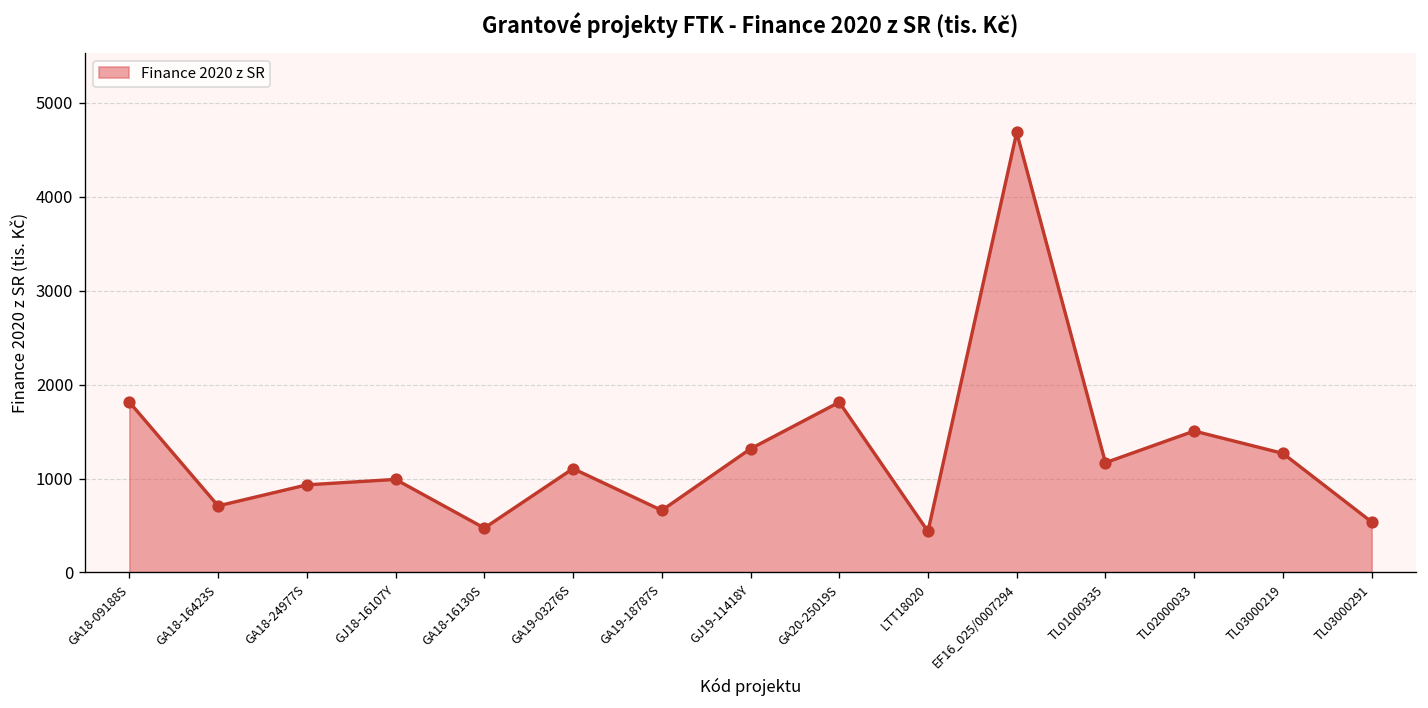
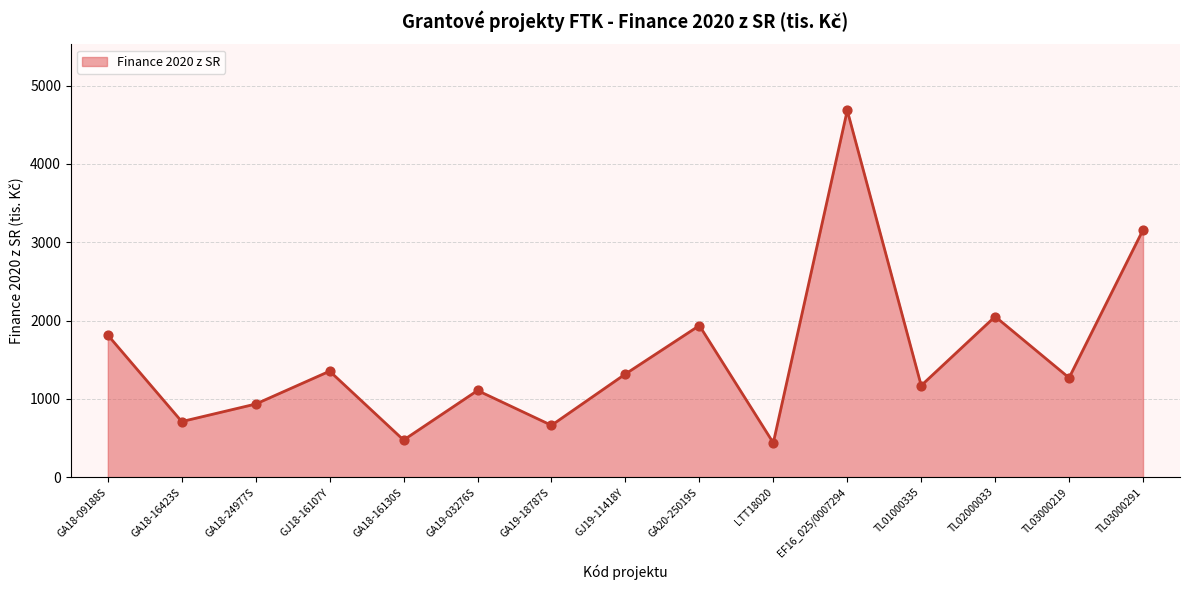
GJ18-16107Y: 1000 -> 1400
GA20-25019S: 1800 -> 1900
TL02000033: 1500 -> 2100
TL03000291: 500 -> 3200
